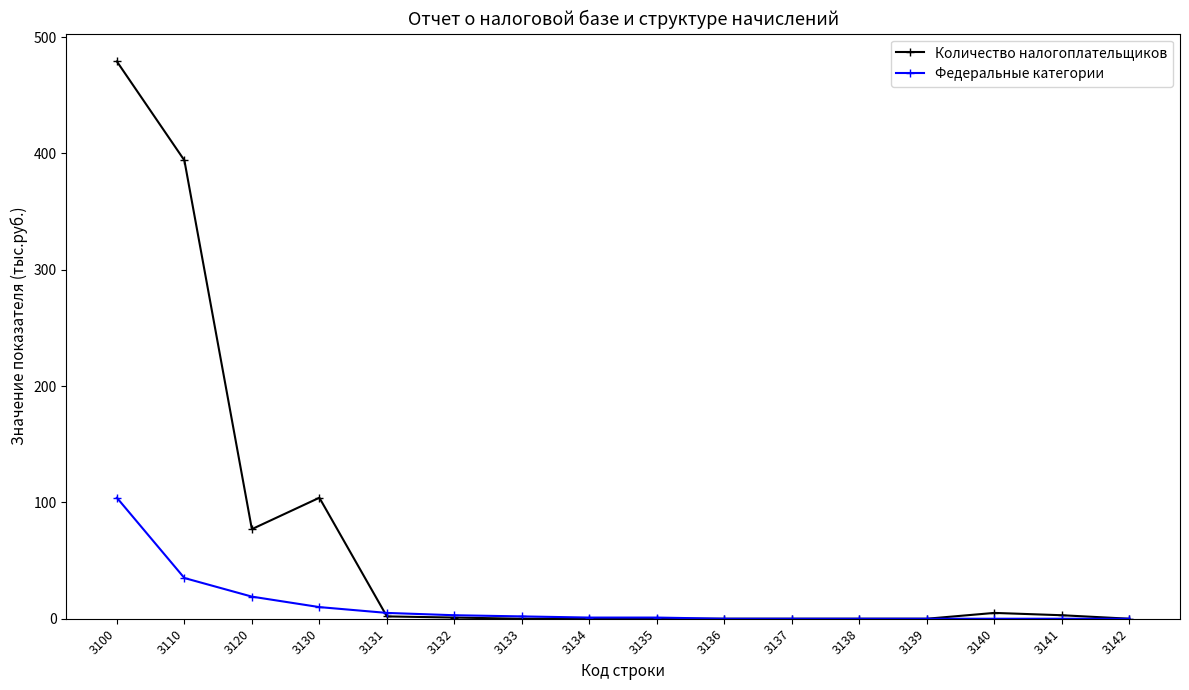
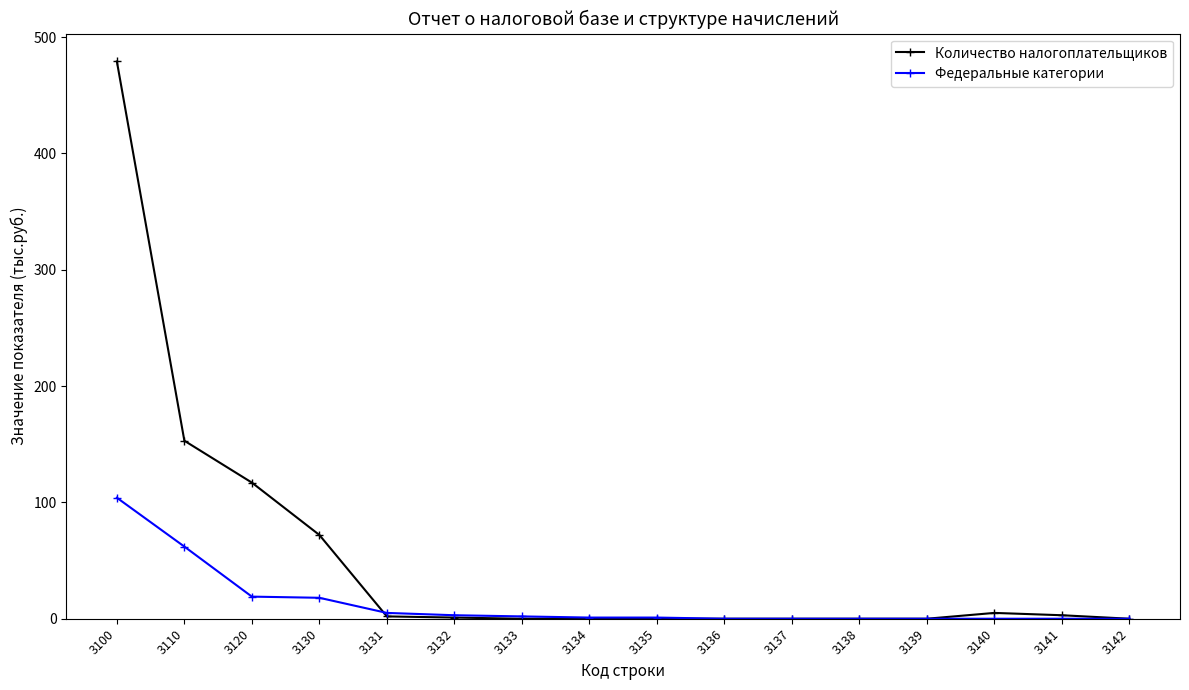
Количество налогоплательщиков, 3110: 394 -> 153
Федеральные категории, 3110: 35 -> 62
Количество налогоплательщиков, 3120: 77 -> 117
Количество налогоплательщиков, 3130: 104 -> 72
Федеральные категории, 3130: 10 -> 18
